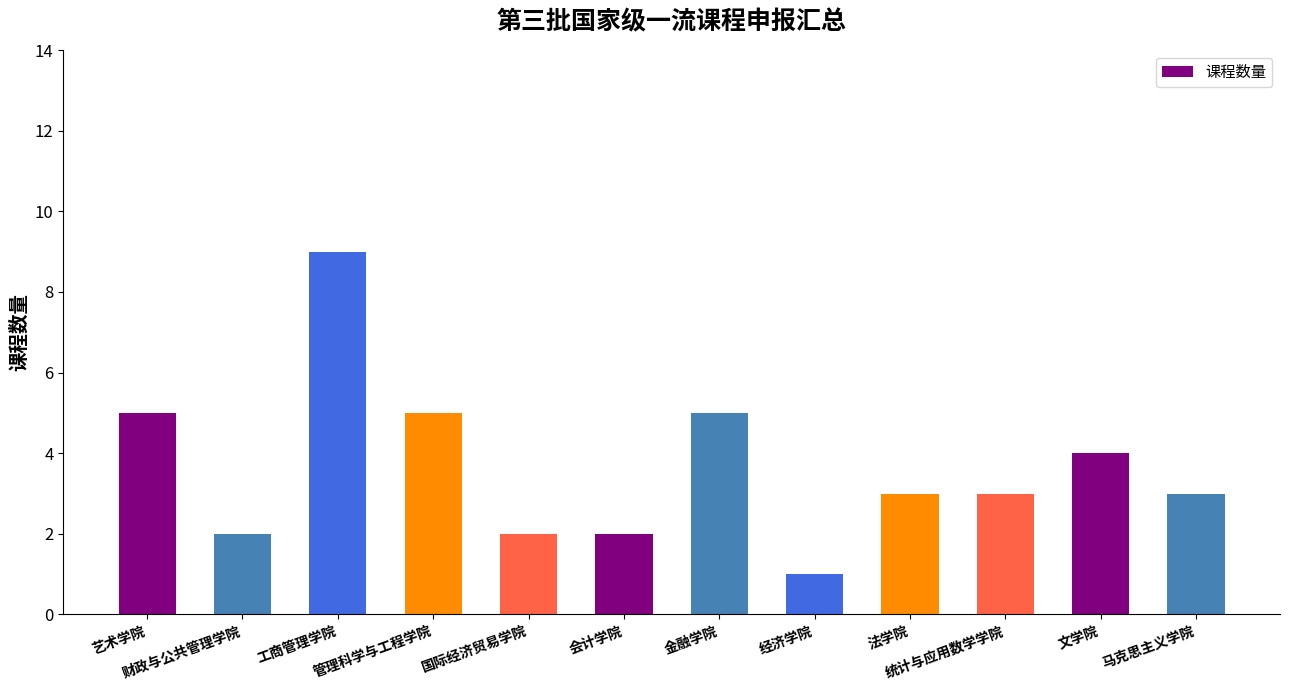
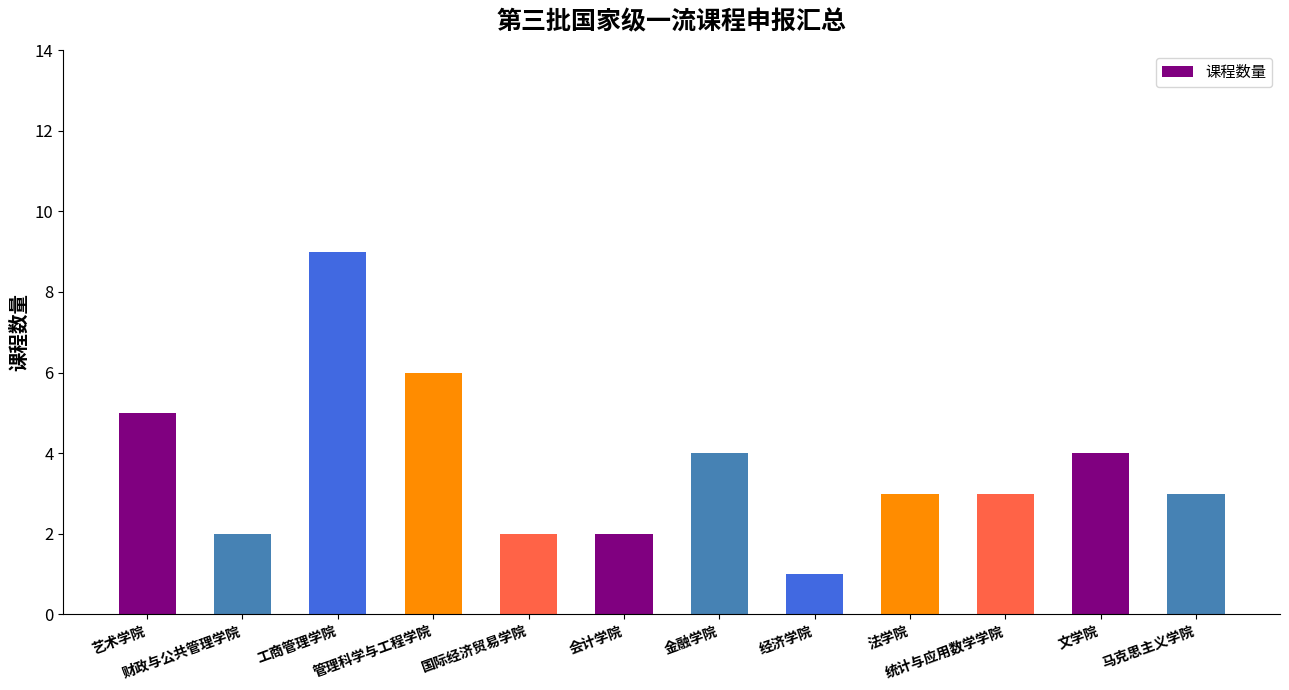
管理科学与工程学院: 5 -> 6
金融学院: 5 -> 4
